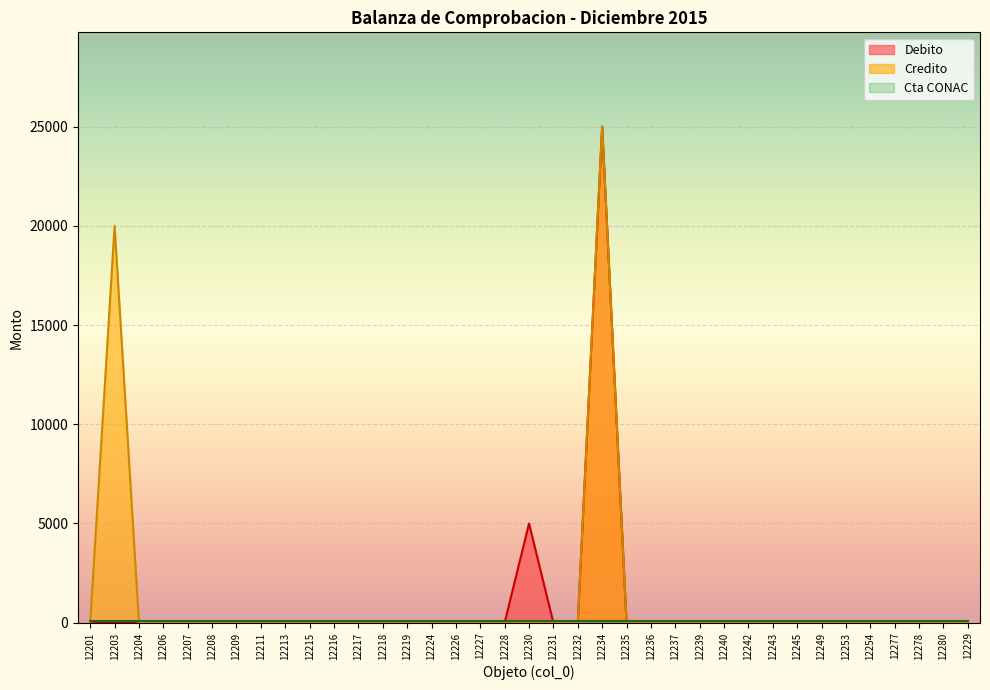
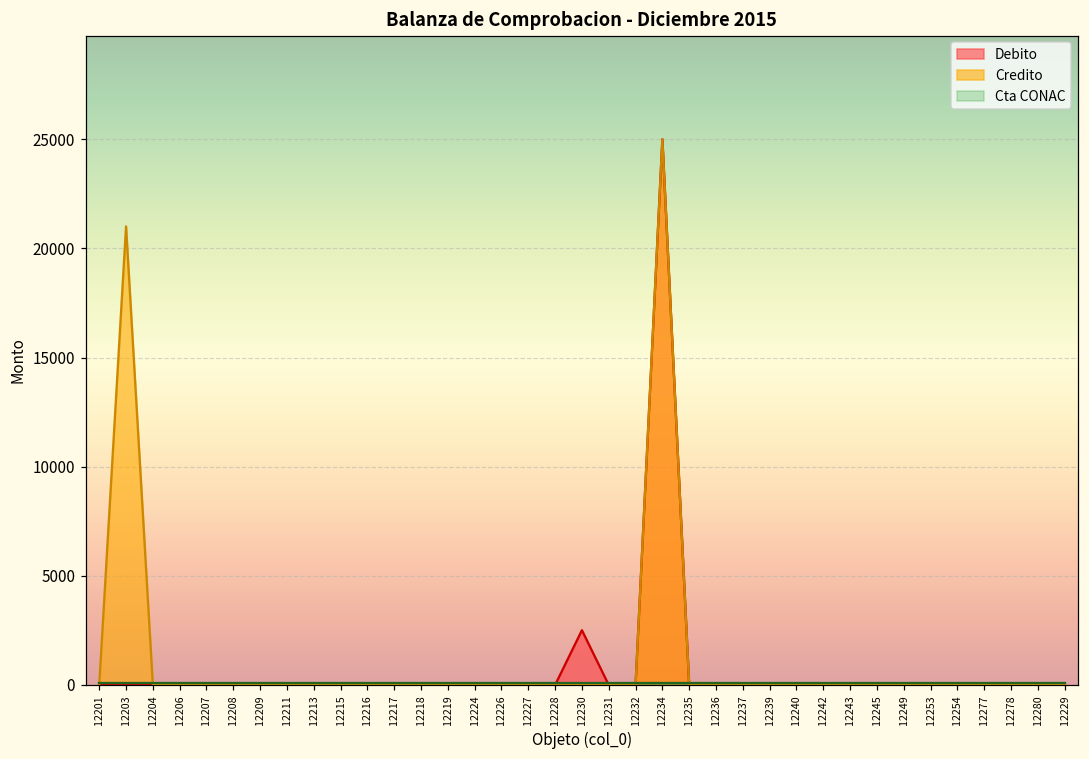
Credito, 12203: 20000 -> 21000
Debito, 12230: 5000 -> 2500
